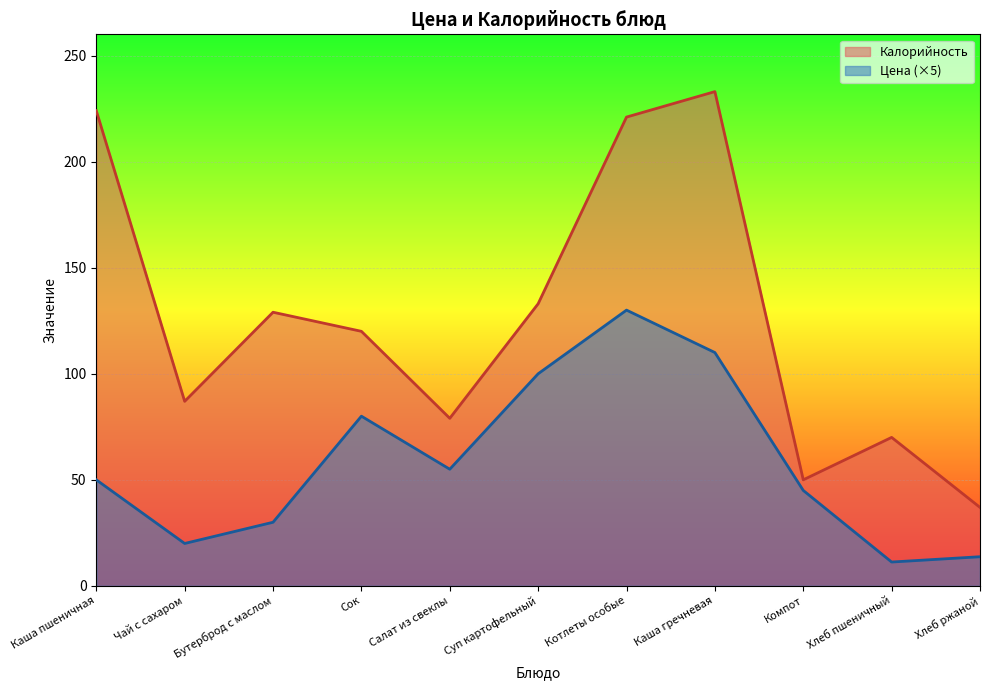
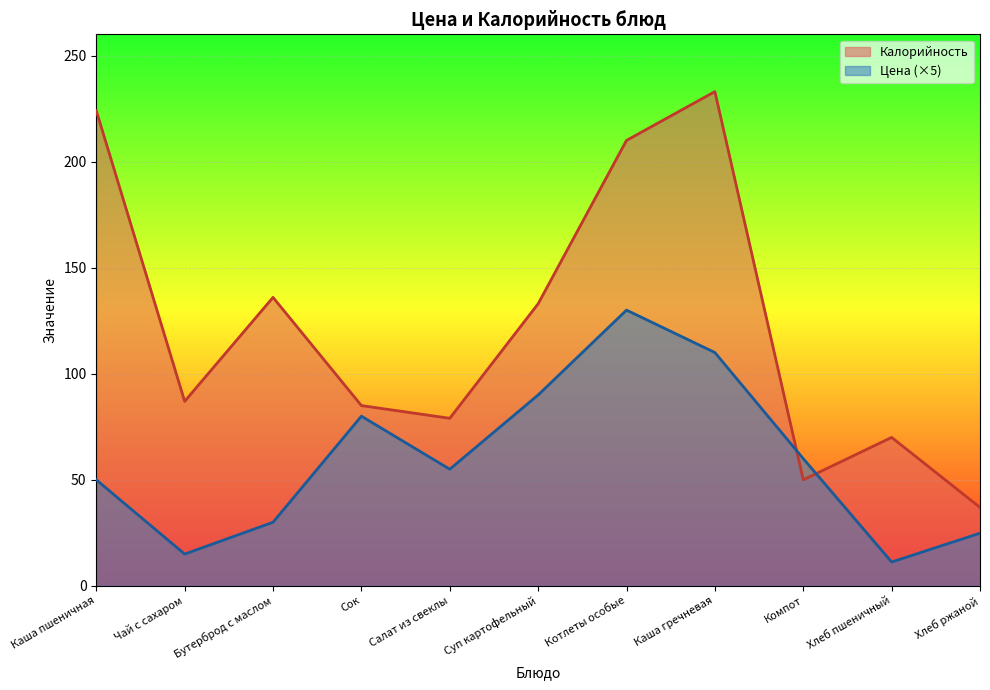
Цена (×5), Чай с сахаром: 20 -> 15
Калорийность, Бутерброд с маслом: 129 -> 136
Калорийность, Сок: 120 -> 85
Цена (×5), Суп картофельный: 100 -> 90
Калорийность, Котлеты особые: 221 -> 210
Цена (×5), Компот: 45 -> 60
Цена (×5), Хлеб ржаной: 14 -> 25
